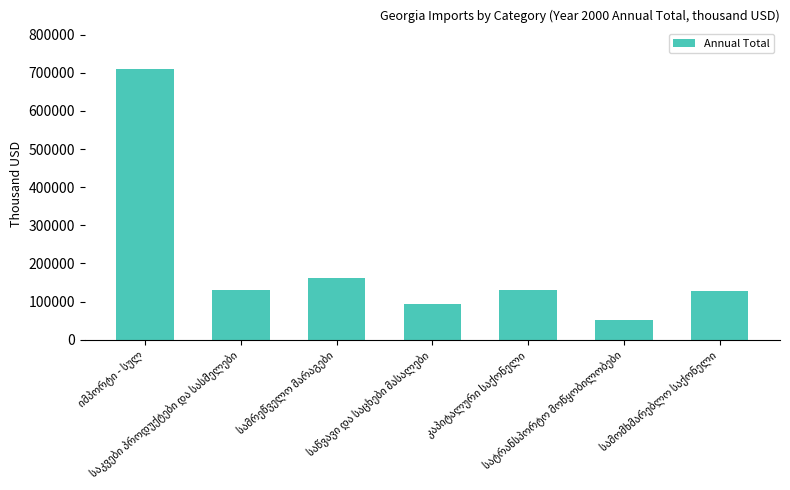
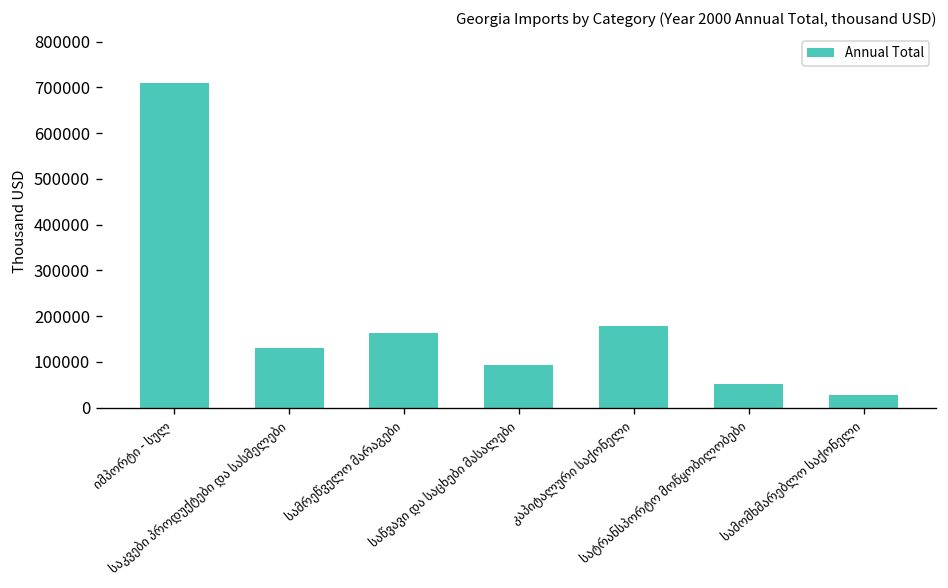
კაპიტალური საქონელი: 130000 -> 180000
სამომხმარებლო საქონელი: 130000 -> 30000
